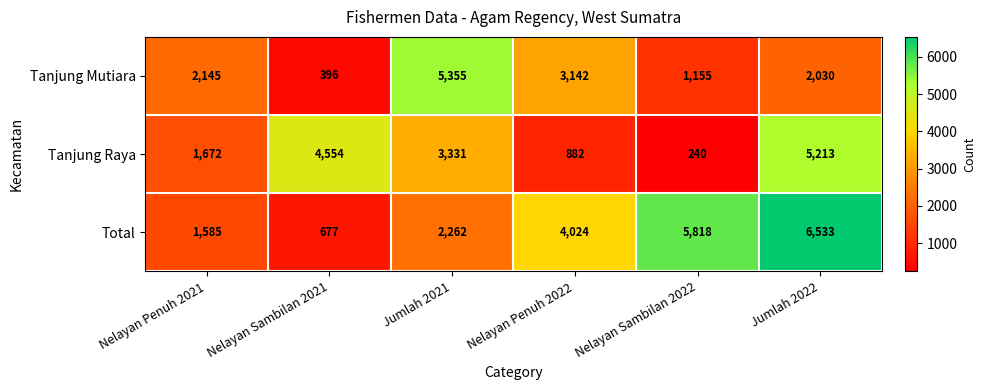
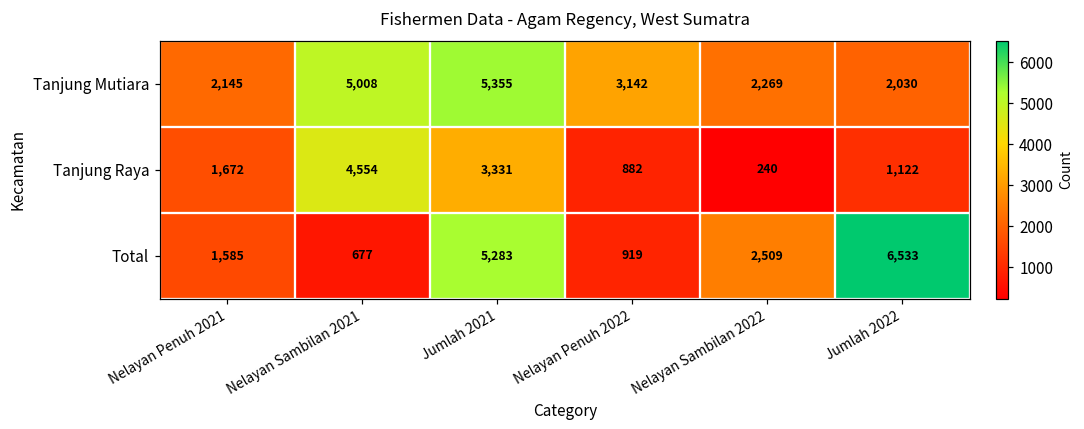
Tanjung Mutiara, Nelayan Sambilan 2021: 396 -> 5,008
Tanjung Mutiara, Nelayan Sambilan 2022: 1,155 -> 2,269
Tanjung Raya, Jumlah 2022: 5,213 -> 1,122
Total, Jumlah 2021: 2,262 -> 5,283
Total, Nelayan Penuh 2022: 4,024 -> 919
Total, Nelayan Sambilan 2022: 5,818 -> 2,509
